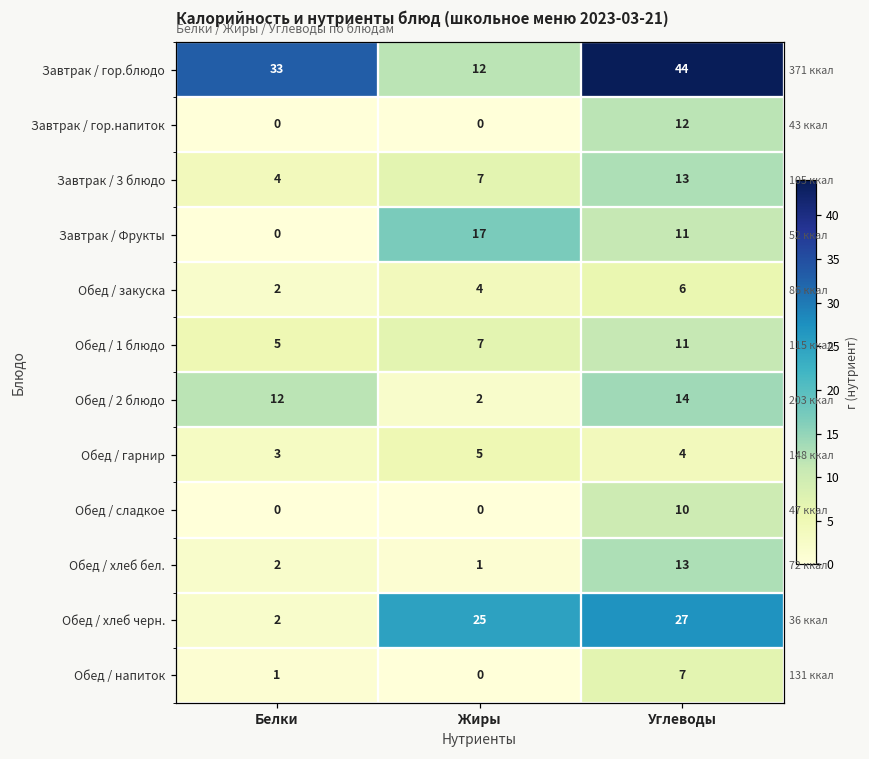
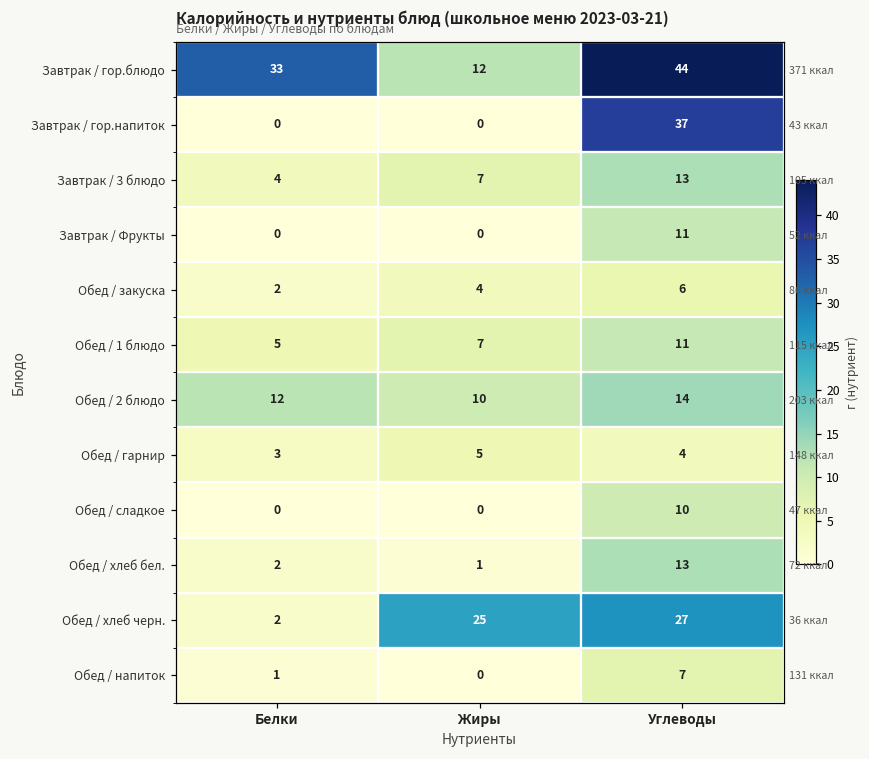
Завтрак / гор.напиток, Углеводы: 12 -> 37
Завтрак / Фрукты, Жиры: 17 -> 0
Обед / 2 блюдо, Жиры: 2 -> 10
